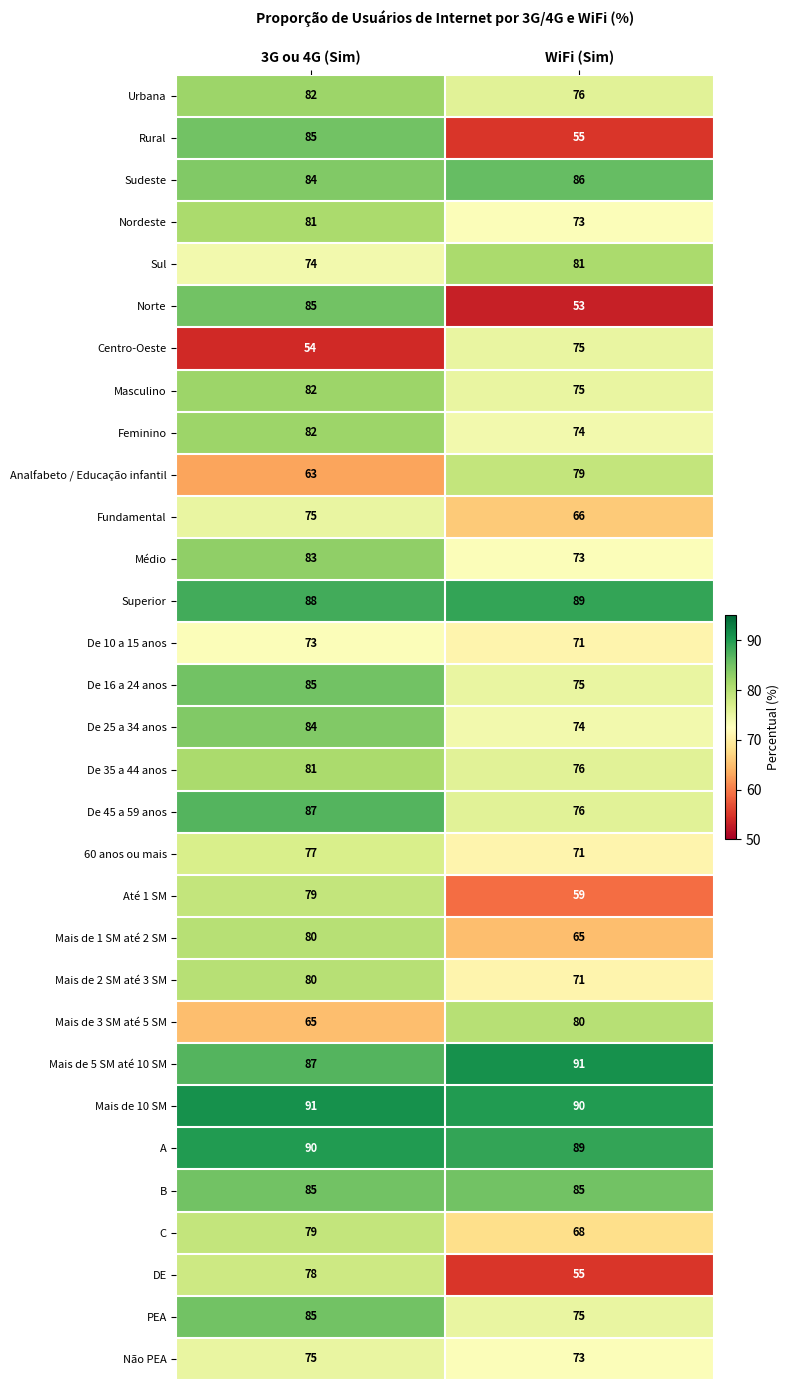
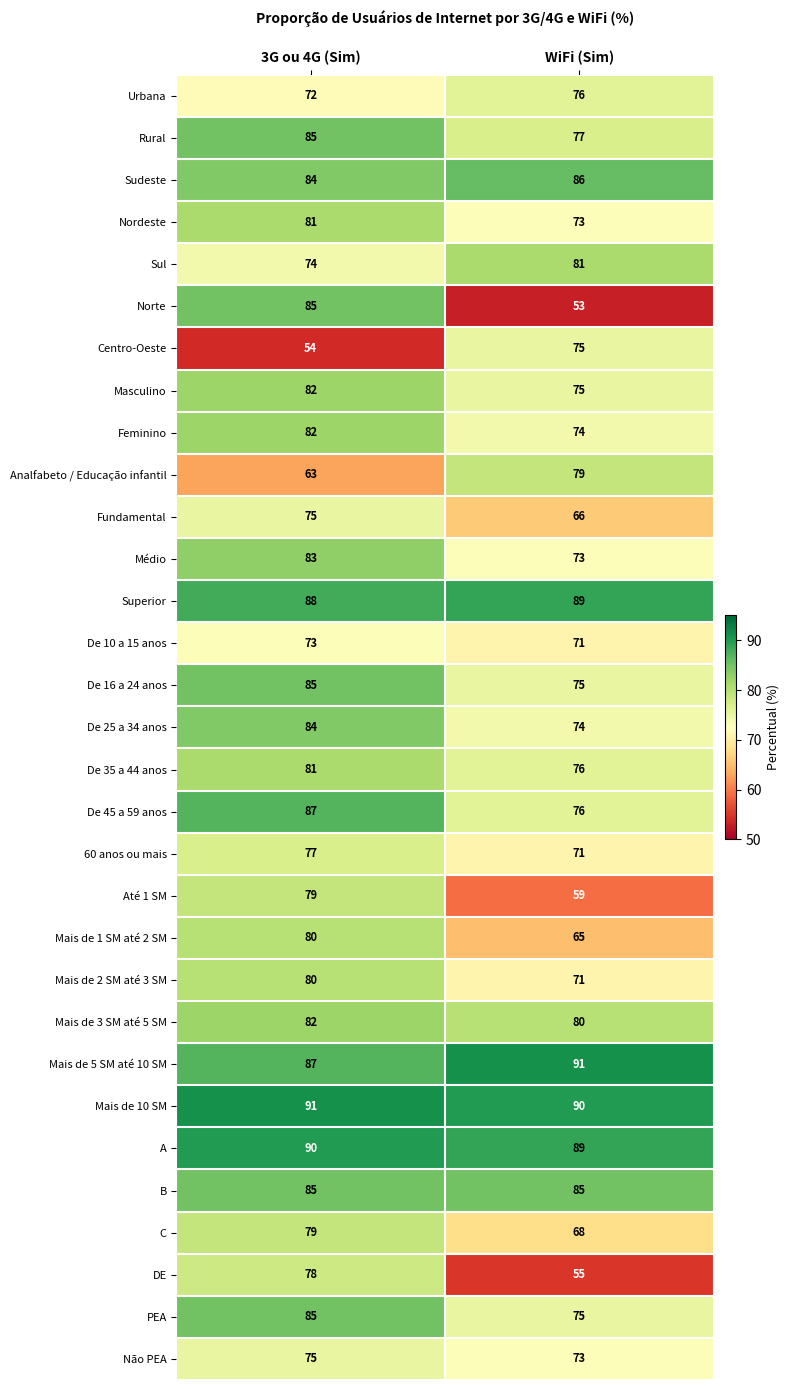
Urbana, 3G ou 4G (Sim): 82 -> 72
Rural, WiFi (Sim): 55 -> 77
Mais de 3 SM até 5 SM, 3G ou 4G (Sim): 65 -> 82
